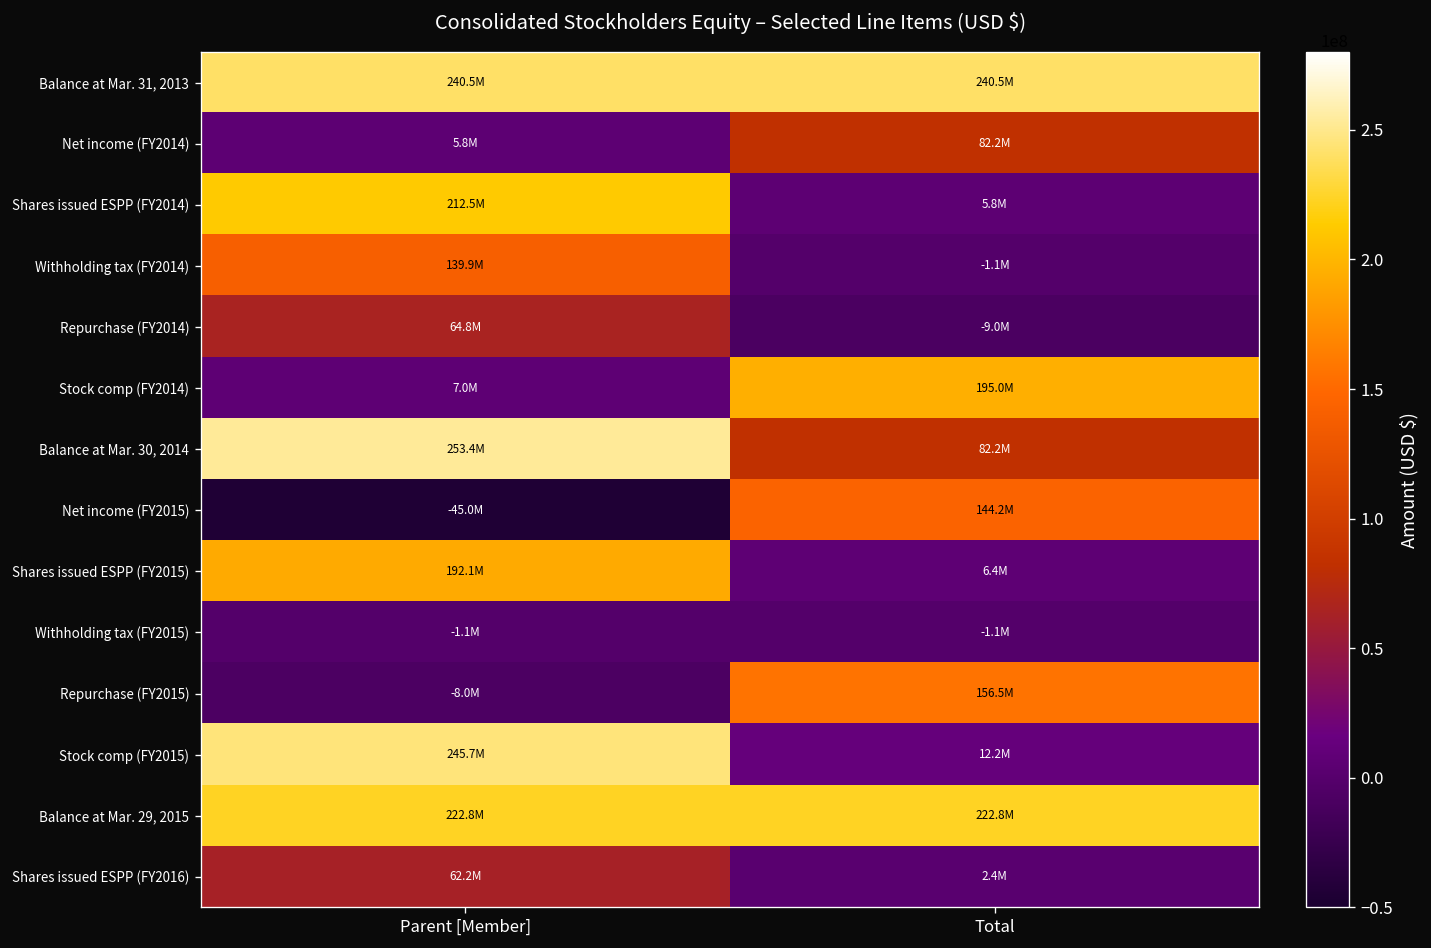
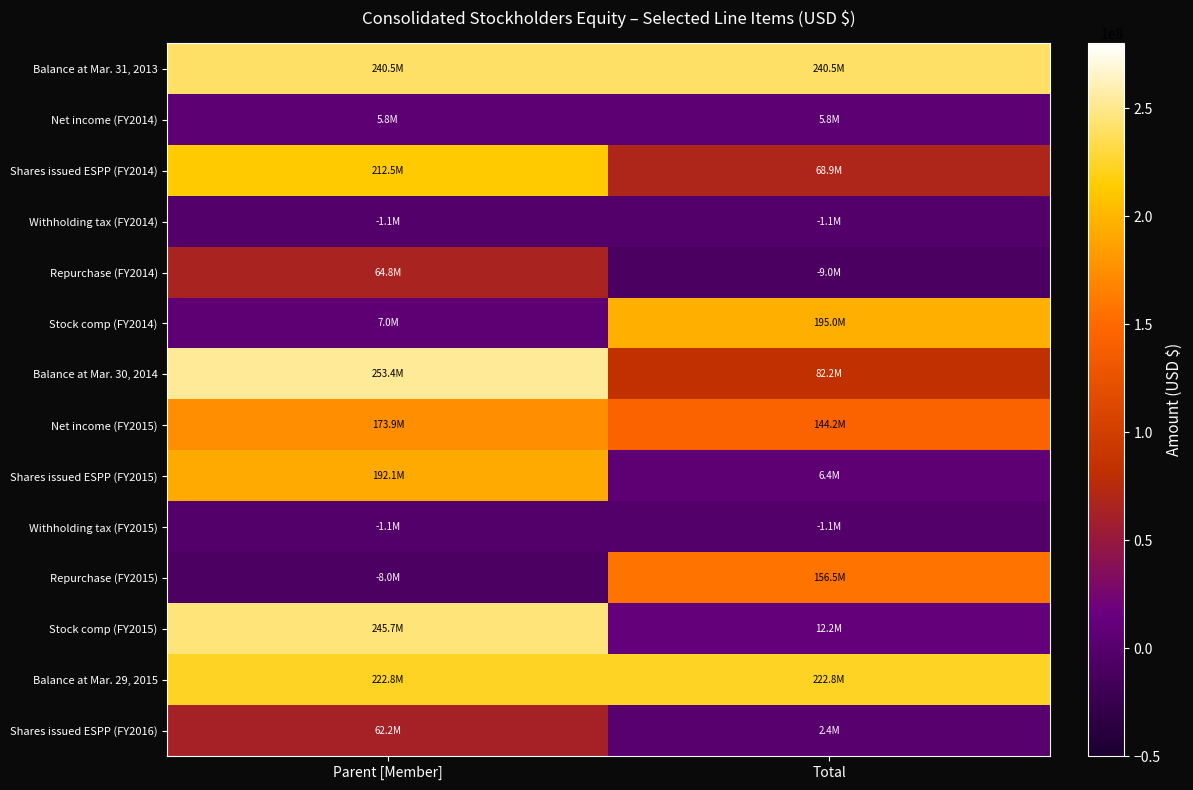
Net income (FY2014), Total: 82.2M -> 5.8M
Shares issued ESPP (FY2014), Total: 5.8M -> 68.9M
Withholding tax (FY2014), Parent [Member]: 139.9M -> -1.1M
Net income (FY2015), Parent [Member]: -45.0M -> 173.9M
